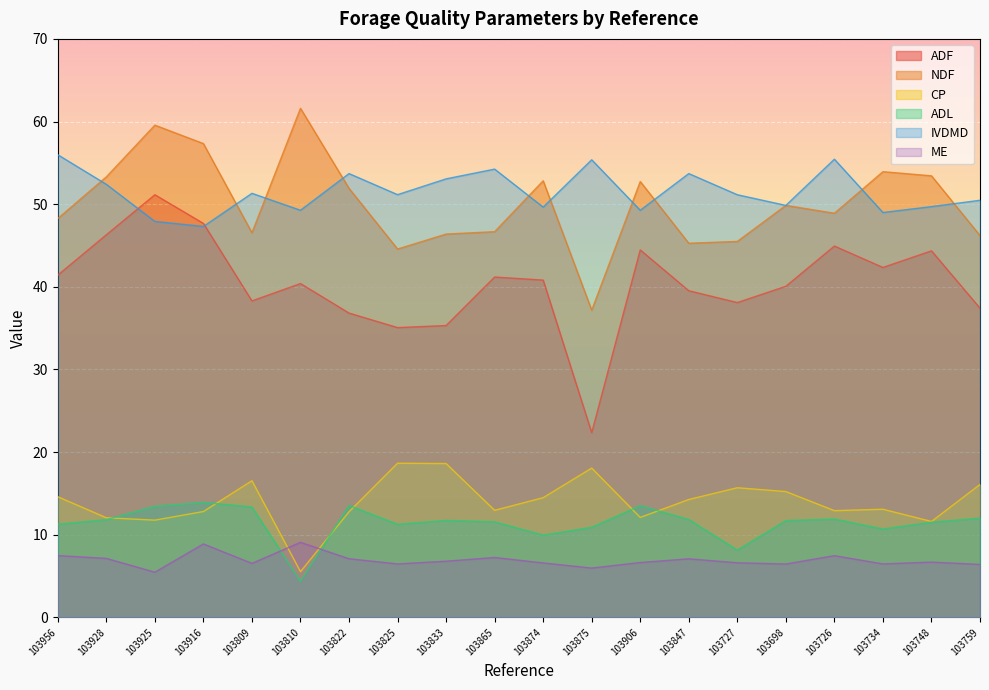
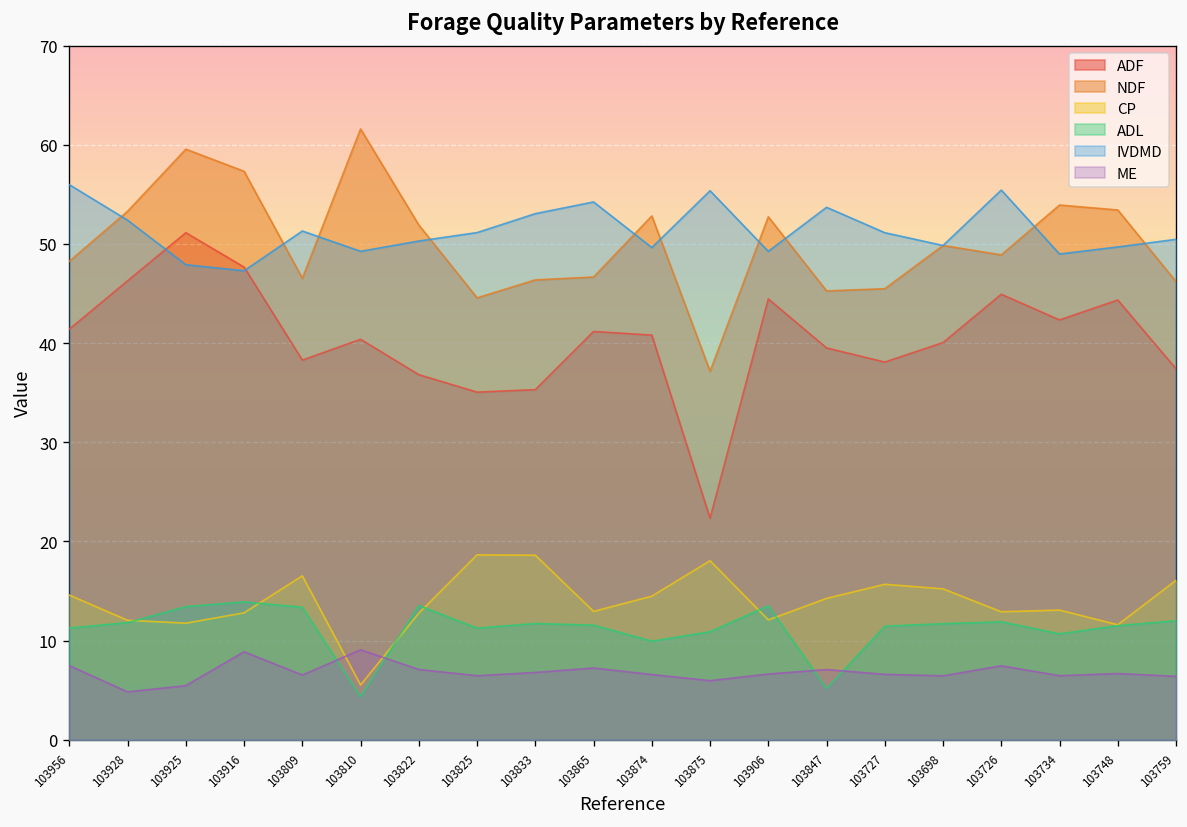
ME, 103928: 7 -> 5
IVDMD, 103822: 54 -> 50
ADL, 103847: 12 -> 5
ADL, 103727: 8 -> 11
